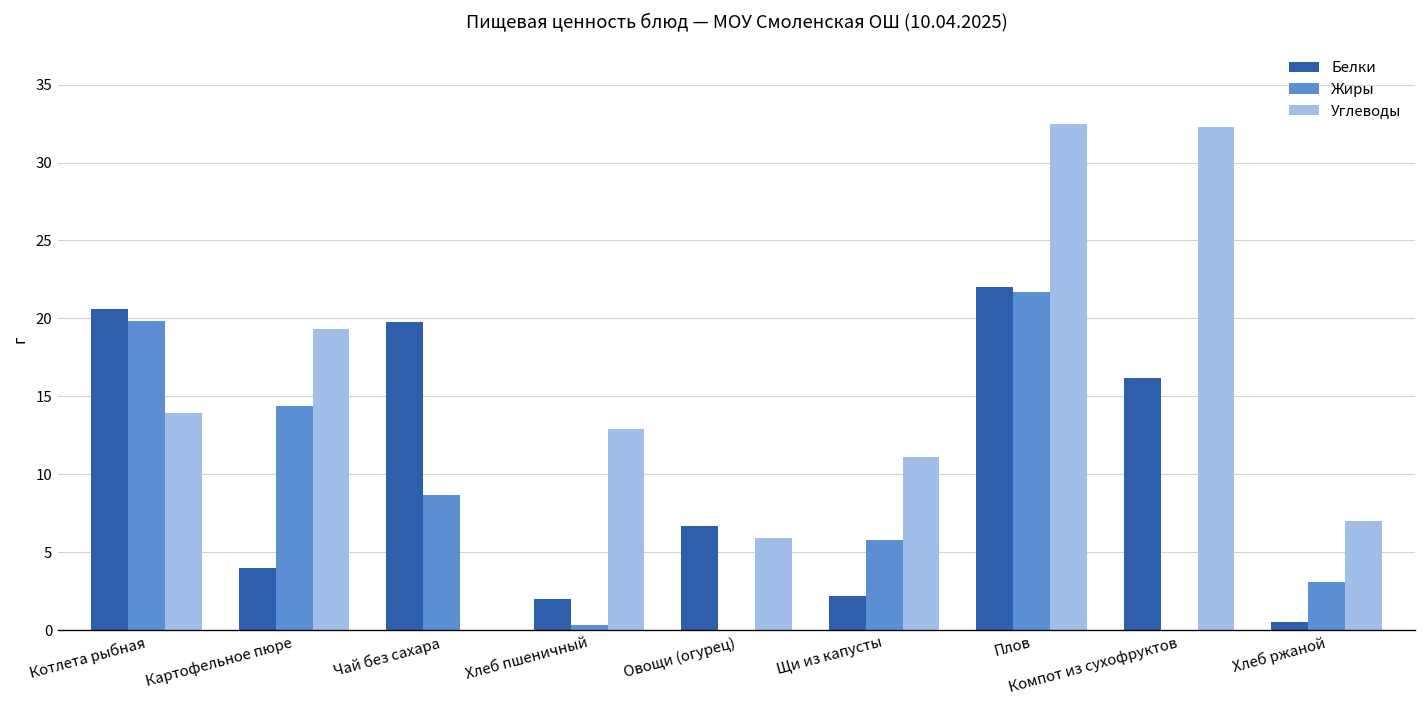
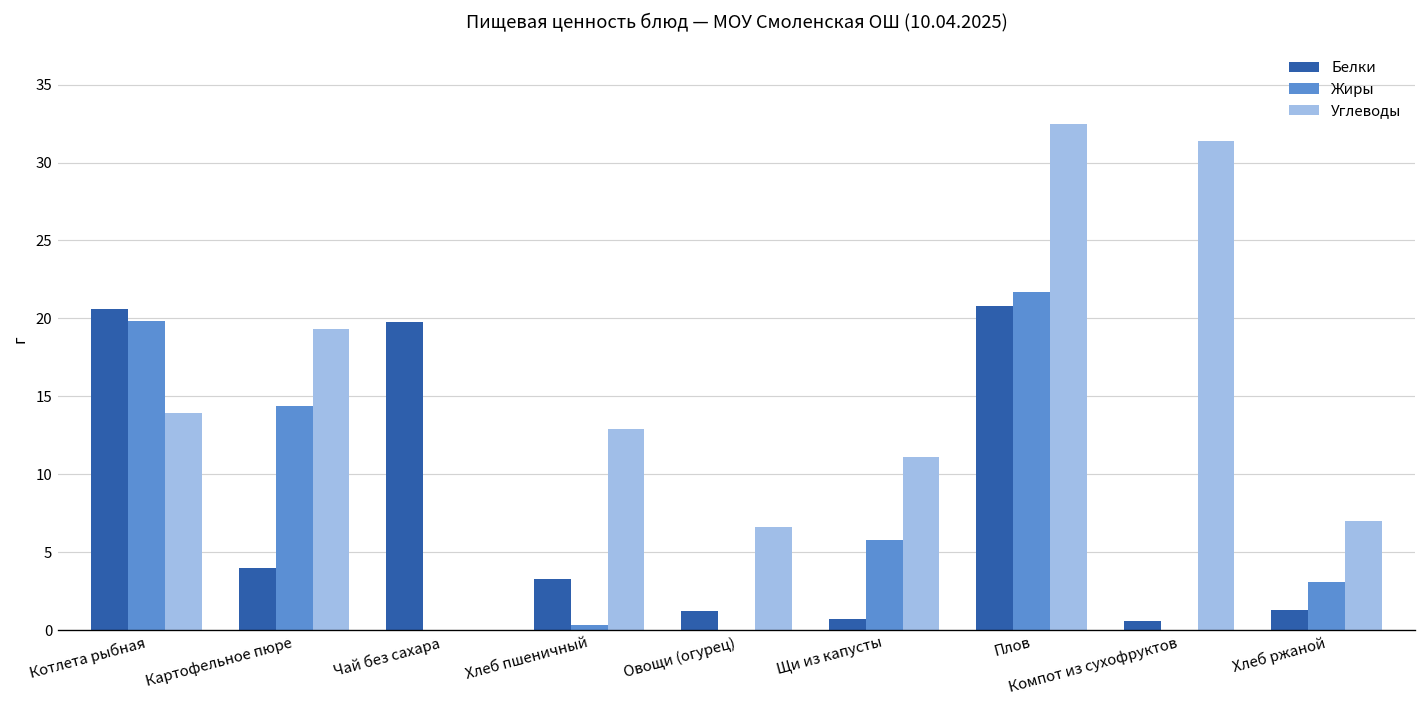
Жиры, Чай без сахара: 8.7 -> 0.0
Белки, Хлеб пшеничный: 2.0 -> 3.3
Белки, Овощи (огурец): 6.7 -> 1.2
Углеводы, Овощи (огурец): 5.9 -> 6.6
Белки, Щи из капусты: 2.2 -> 0.7
Белки, Плов: 22.0 -> 20.8
Белки, Компот из сухофруктов: 16.2 -> 0.6
Углеводы, Компот из сухофруктов: 32.3 -> 31.4
Белки, Хлеб ржаной: 0.5 -> 1.3
